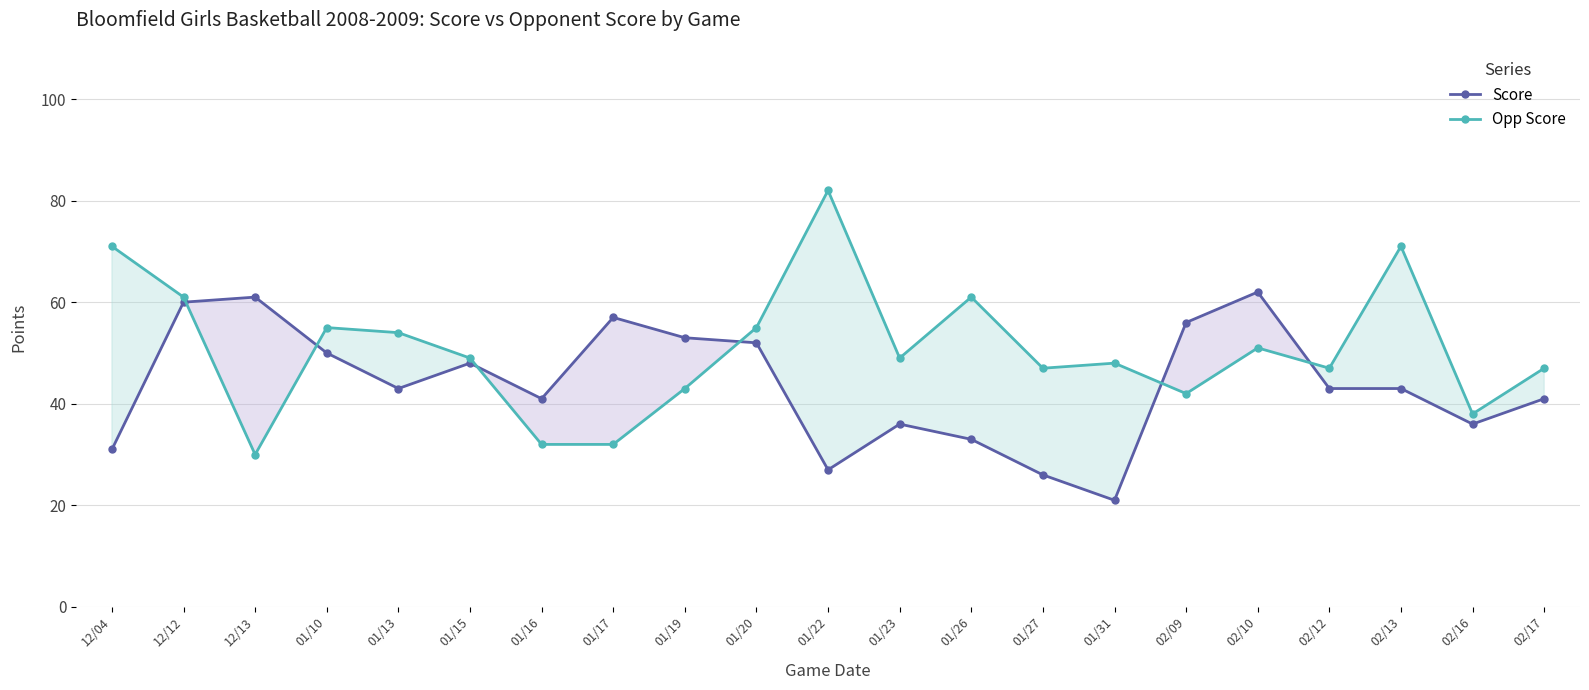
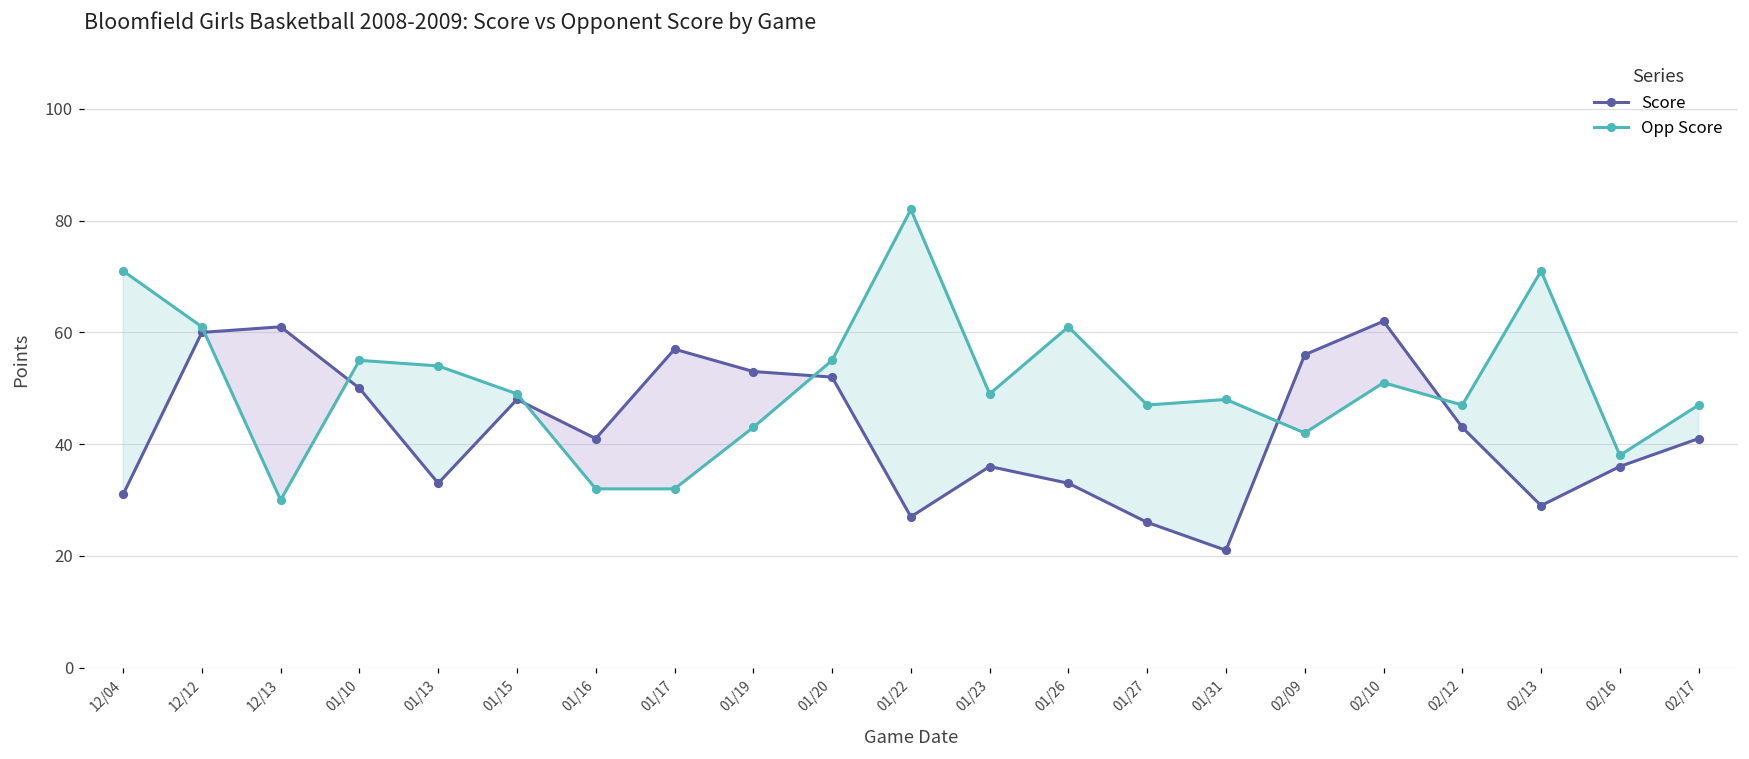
Score, 01/13: 43 -> 33
Score, 02/13: 43 -> 29
